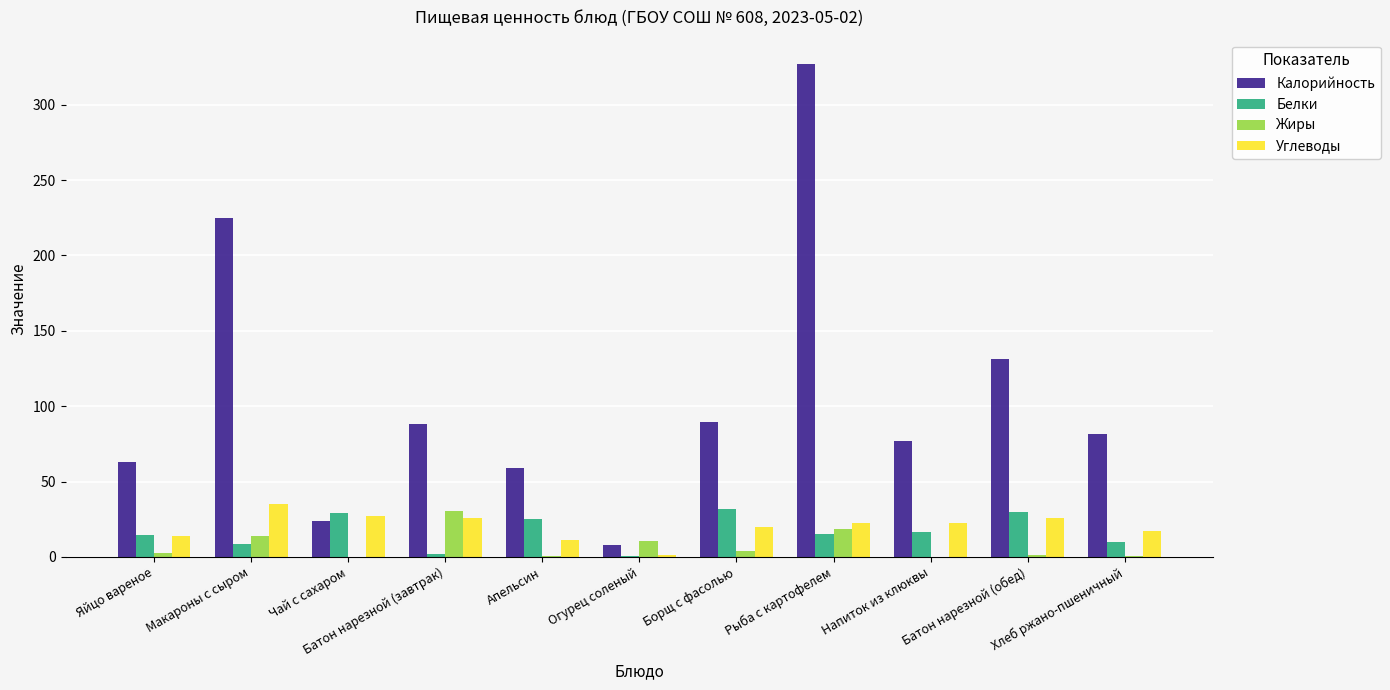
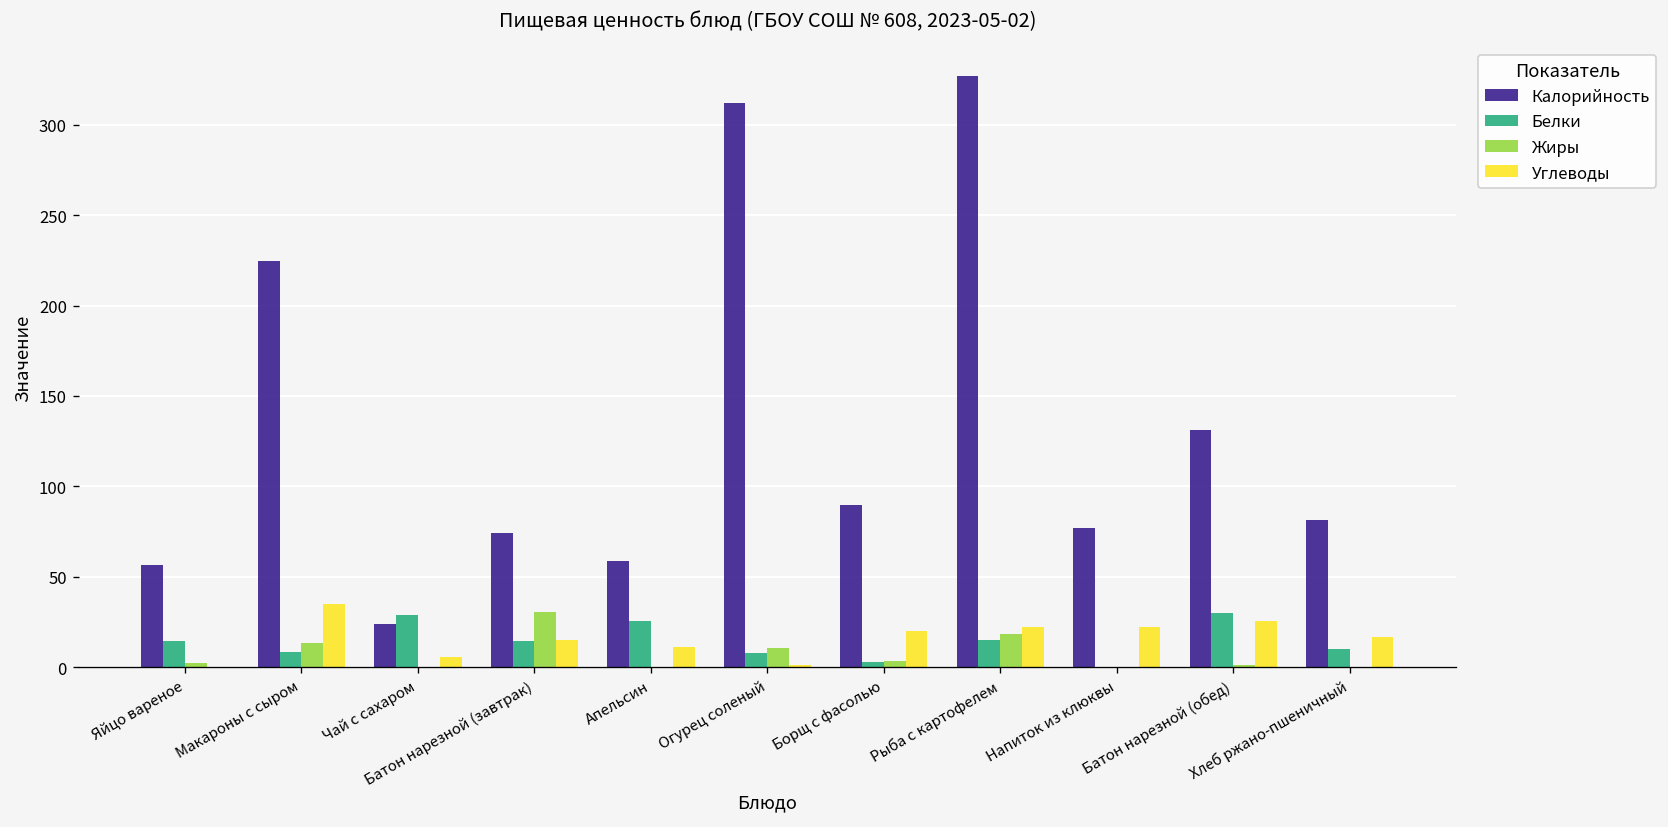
Калорийность, Яйцо вареное: 63 -> 57
Углеводы, Яйцо вареное: 14 -> 0
Углеводы, Чай с сахаром: 27 -> 6
Калорийность, Батон нарезной (завтрак): 88 -> 74
Белки, Батон нарезной (завтрак): 2 -> 14
Углеводы, Батон нарезной (завтрак): 26 -> 15
Калорийность, Огурец соленый: 8 -> 312
Белки, Огурец соленый: 0 -> 8
Белки, Борщ с фасолью: 32 -> 3
Белки, Напиток из клюквы: 16 -> 0
